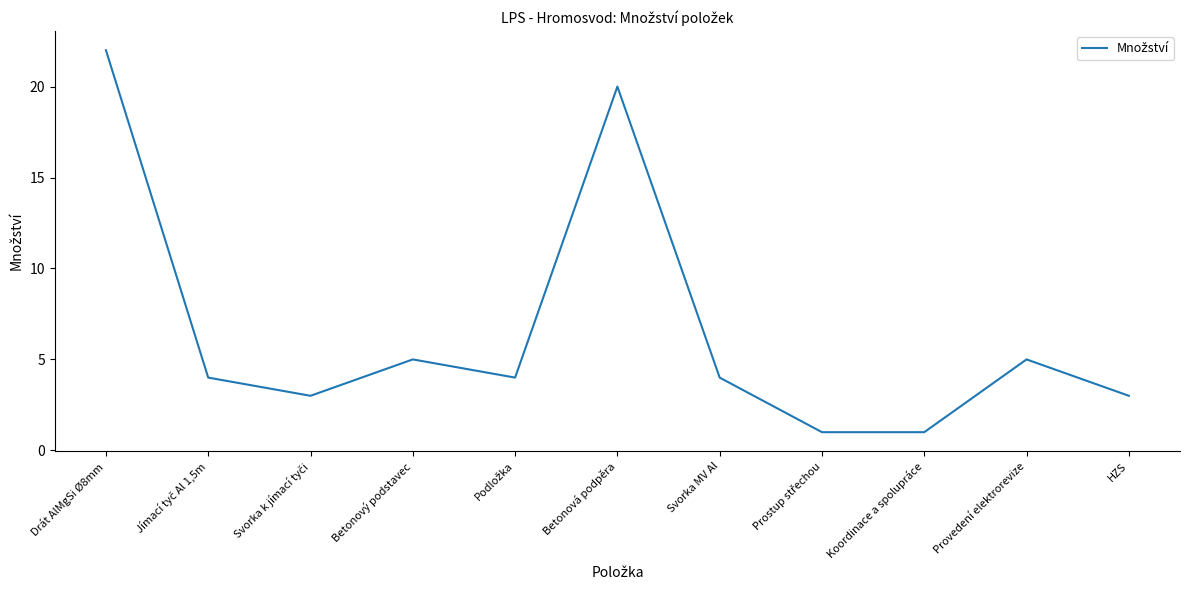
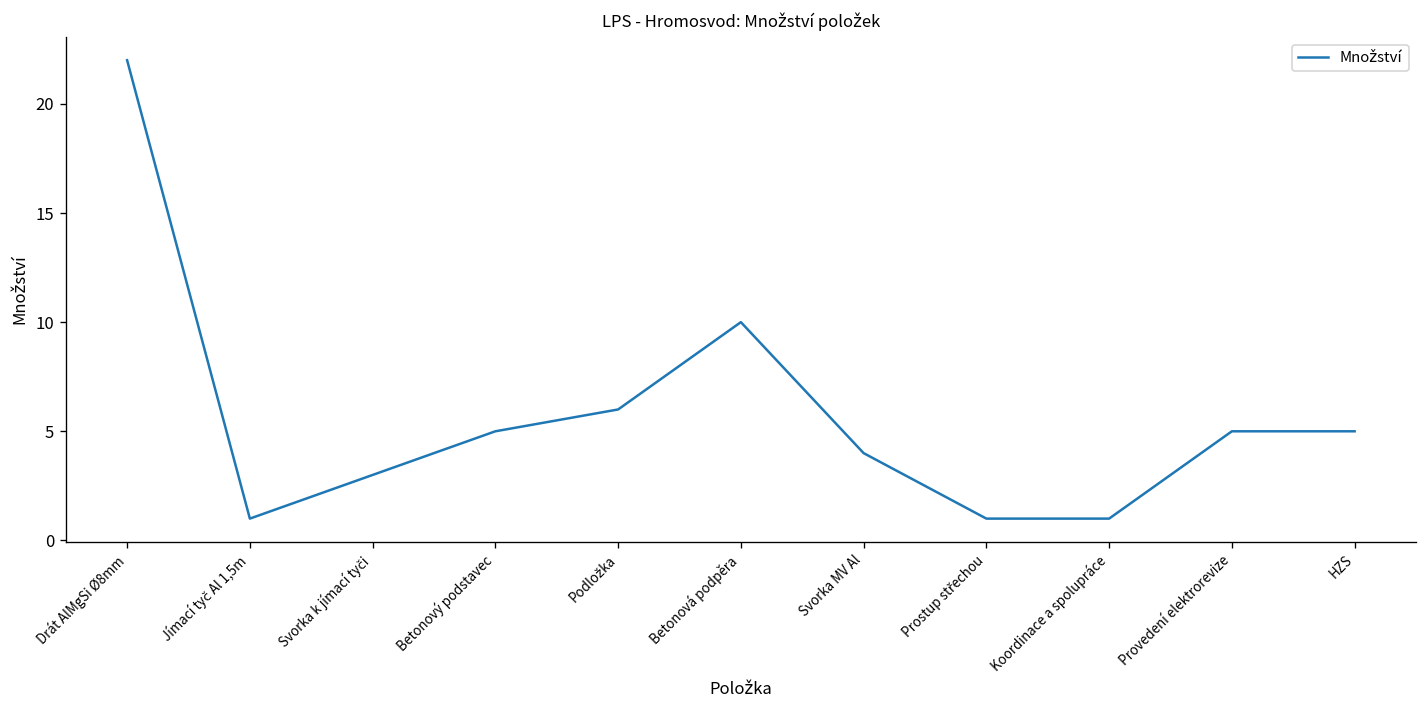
Jímací tyč Al 1,5m: 4 -> 1
Podložka: 4 -> 6
Betonová podpěra: 20 -> 10
HZS: 3 -> 5
